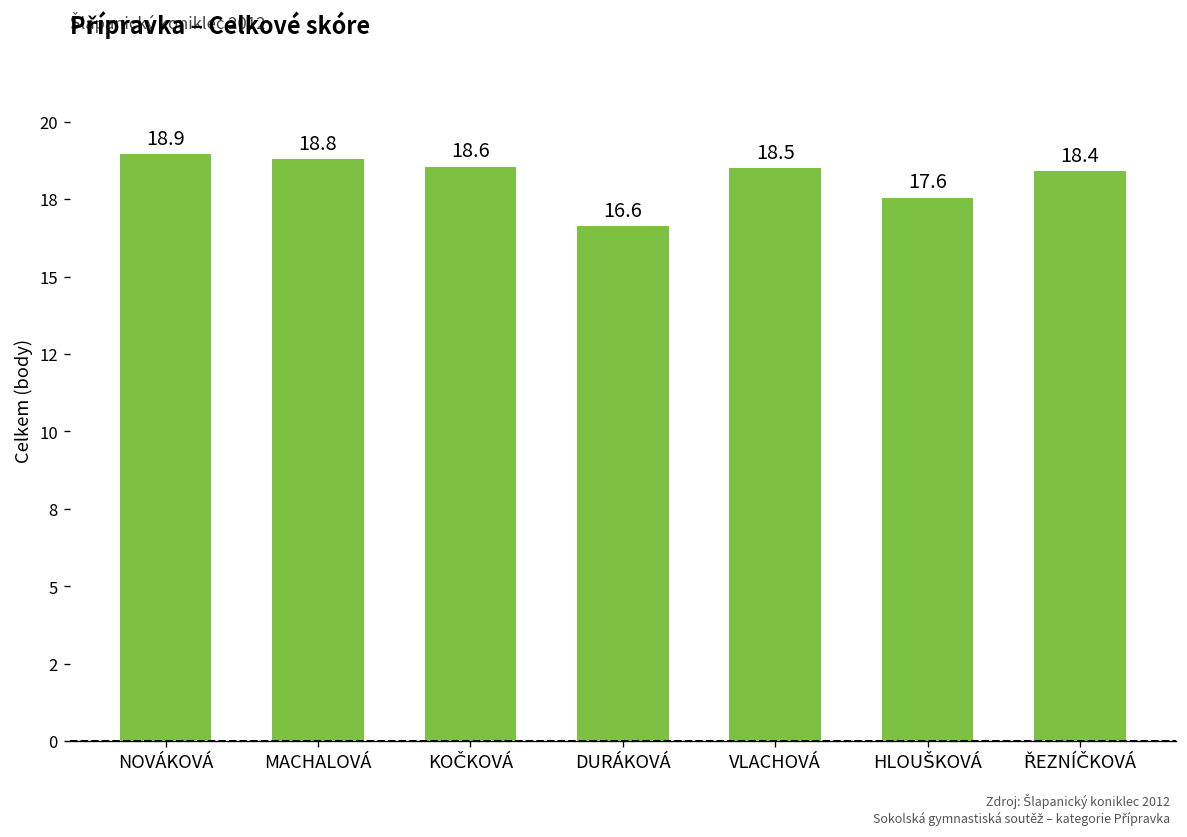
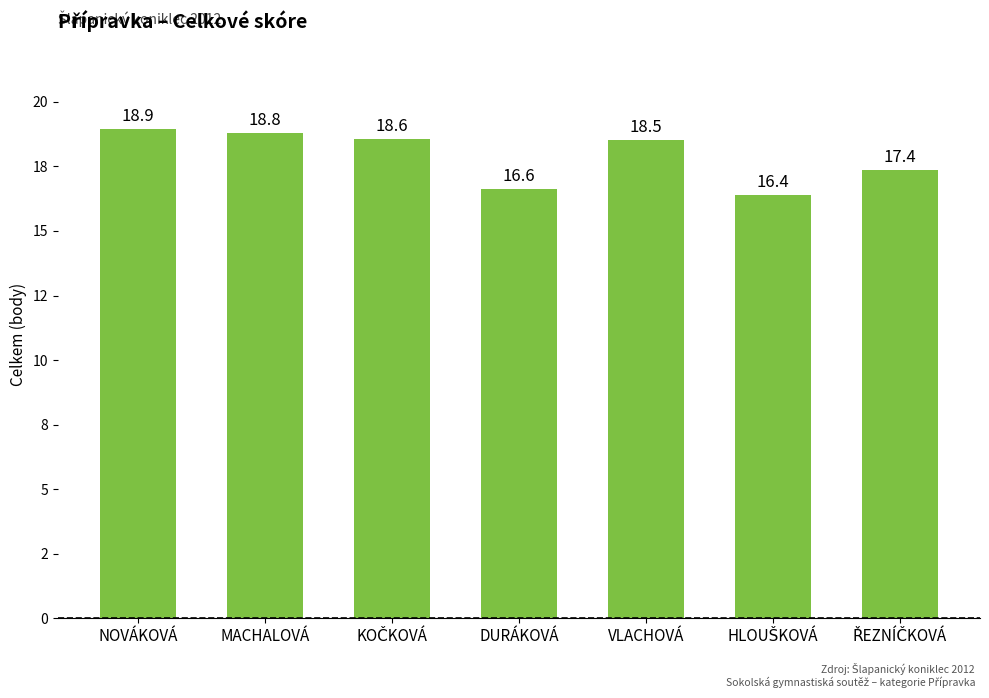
HLOUŠKOVÁ: 17.6 -> 16.4
ŘEZNÍČKOVÁ: 18.4 -> 17.4
